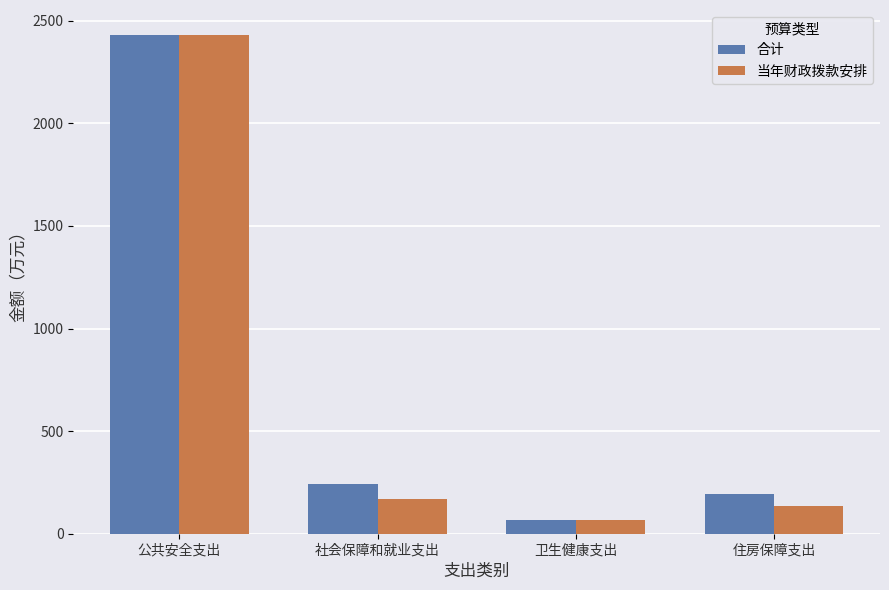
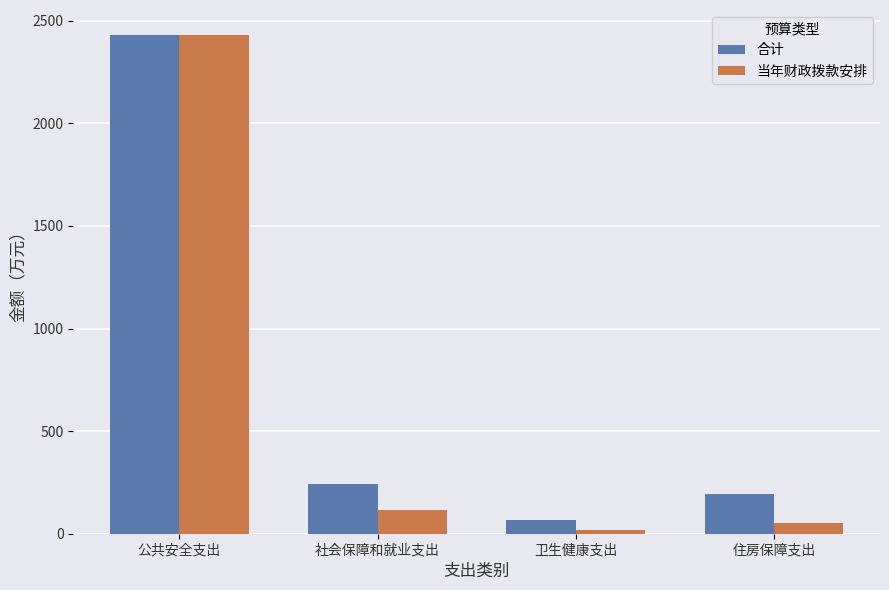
当年财政拨款安排, 社会保障和就业支出: 170 -> 120
当年财政拨款安排, 卫生健康支出: 70 -> 20
当年财政拨款安排, 住房保障支出: 130 -> 50
